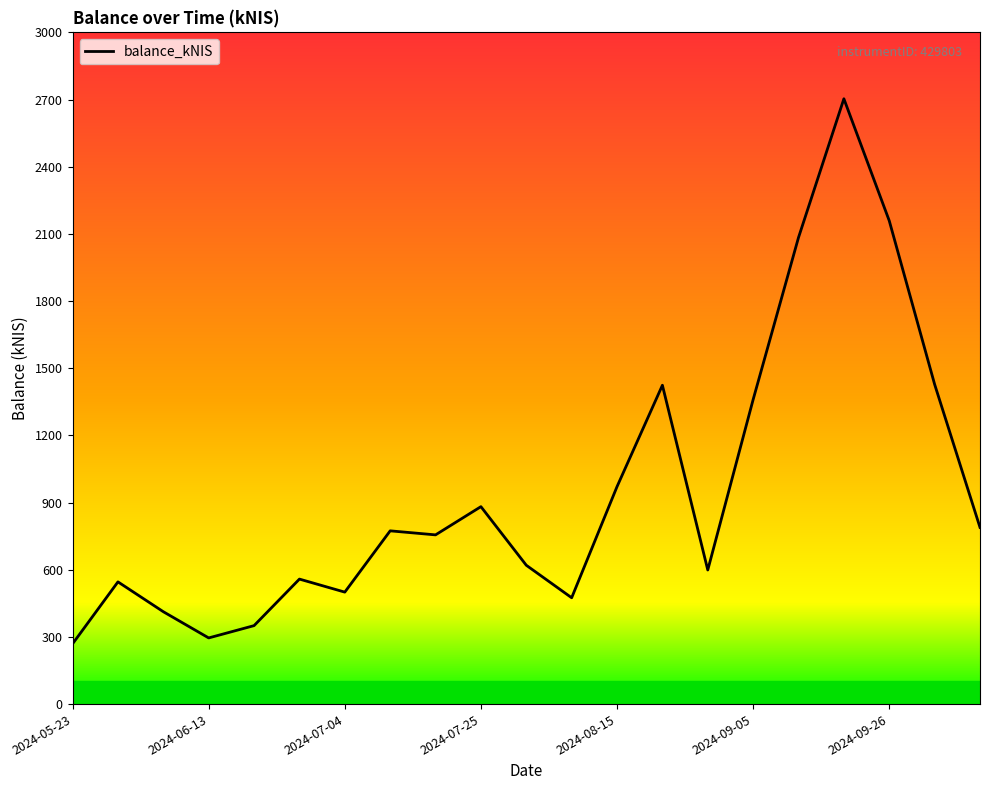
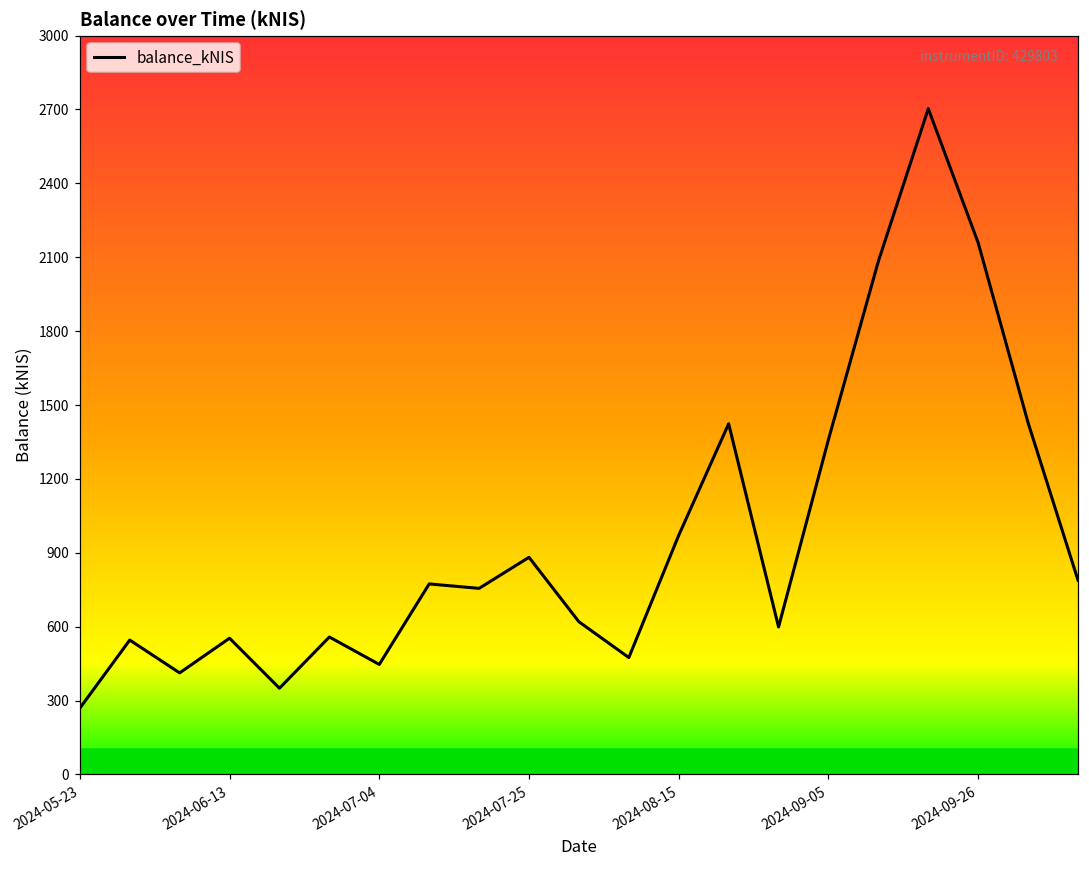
2024-06-13: 300 -> 550
2024-07-04: 500 -> 450
